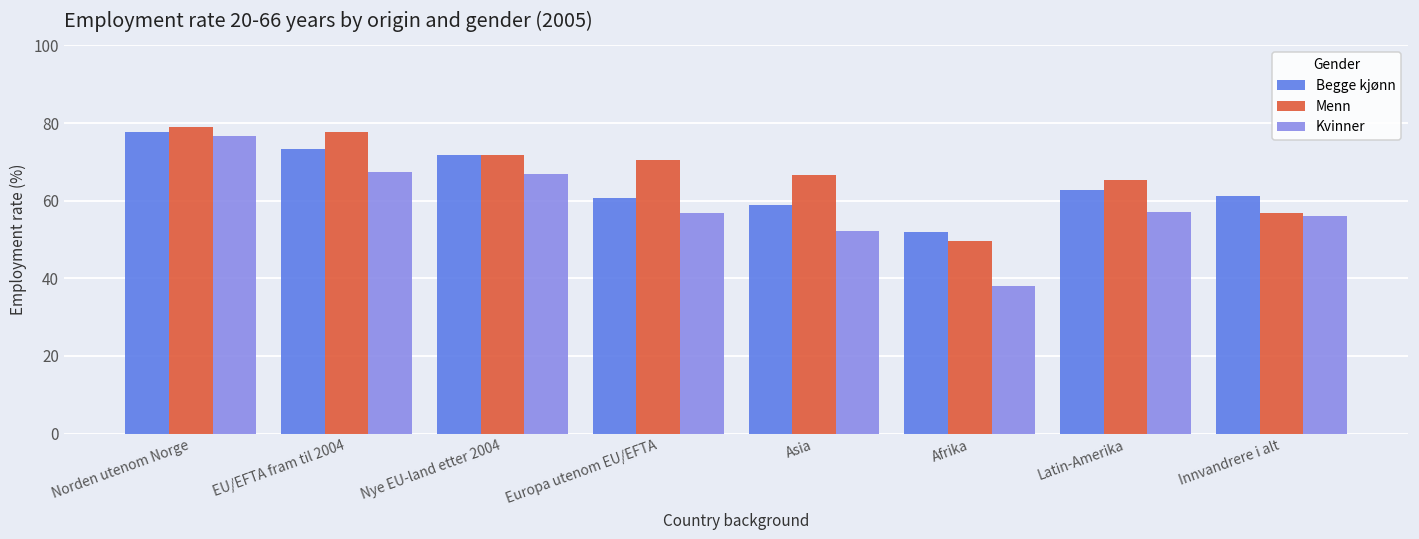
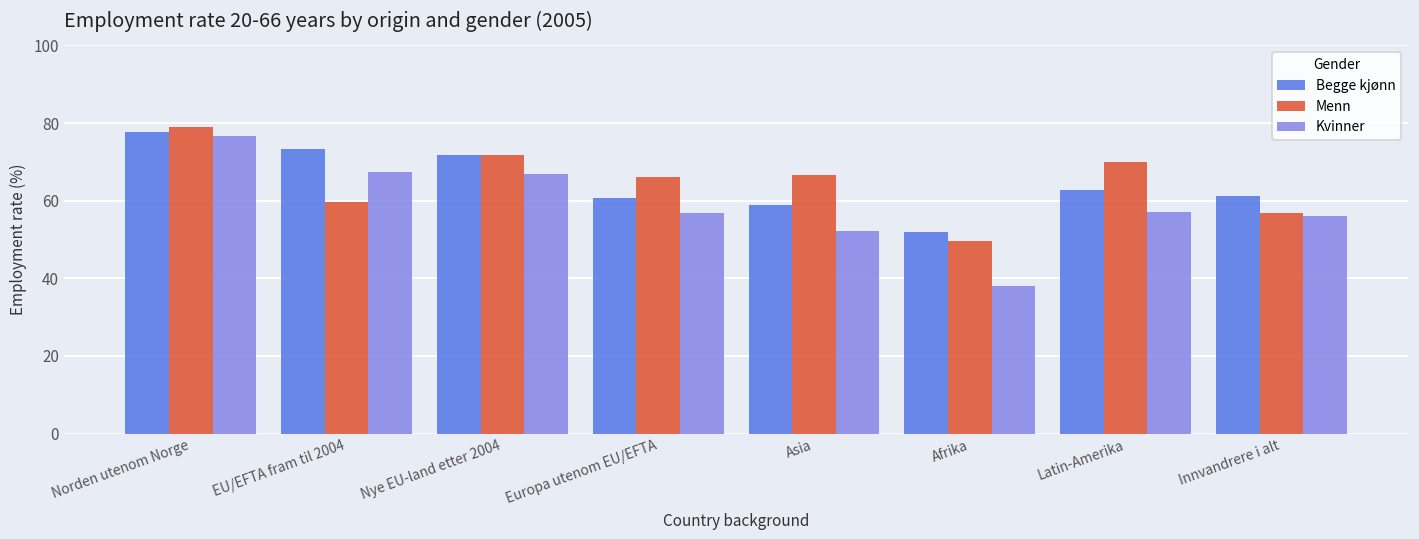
Menn, EU/EFTA fram til 2004: 78 -> 60
Menn, Europa utenom EU/EFTA: 71 -> 66
Menn, Latin-Amerika: 65 -> 70
